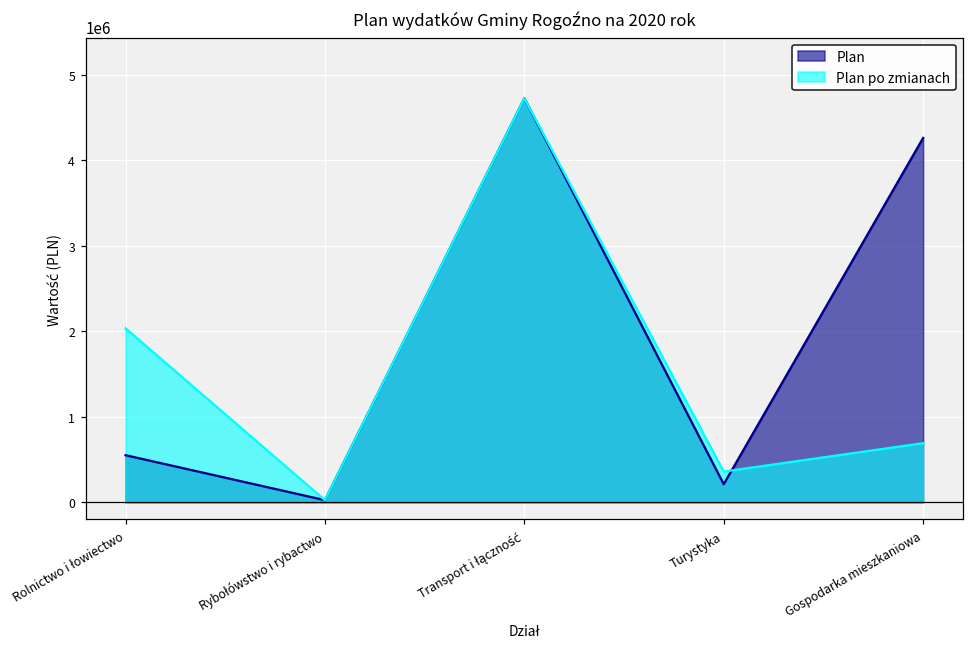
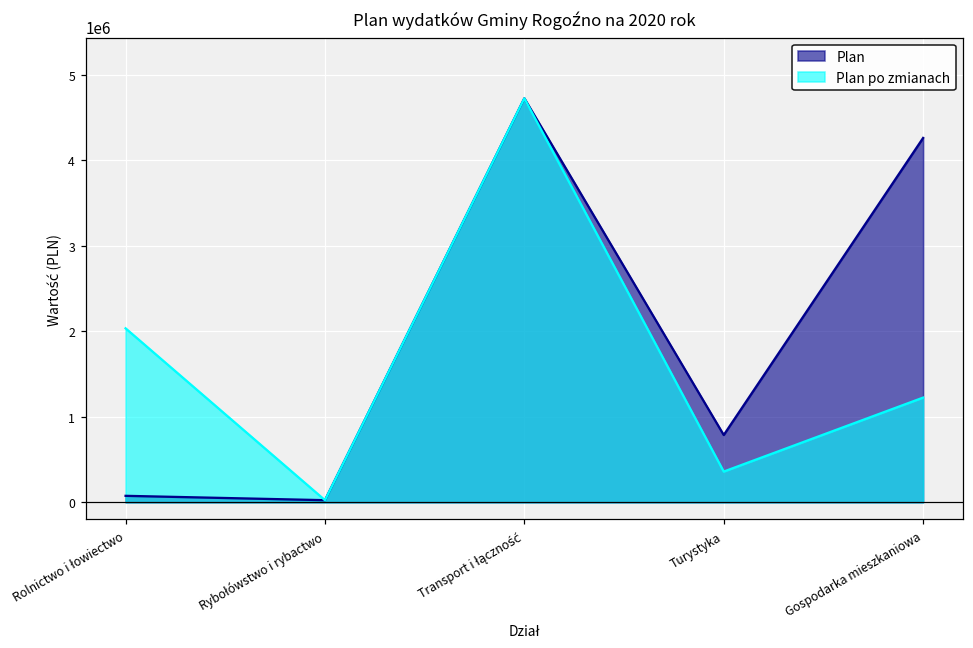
Plan, Rolnictwo i łowiectwo: 600000 -> 100000
Plan, Turystyka: 200000 -> 800000
Plan po zmianach, Gospodarka mieszkaniowa: 700000 -> 1200000
